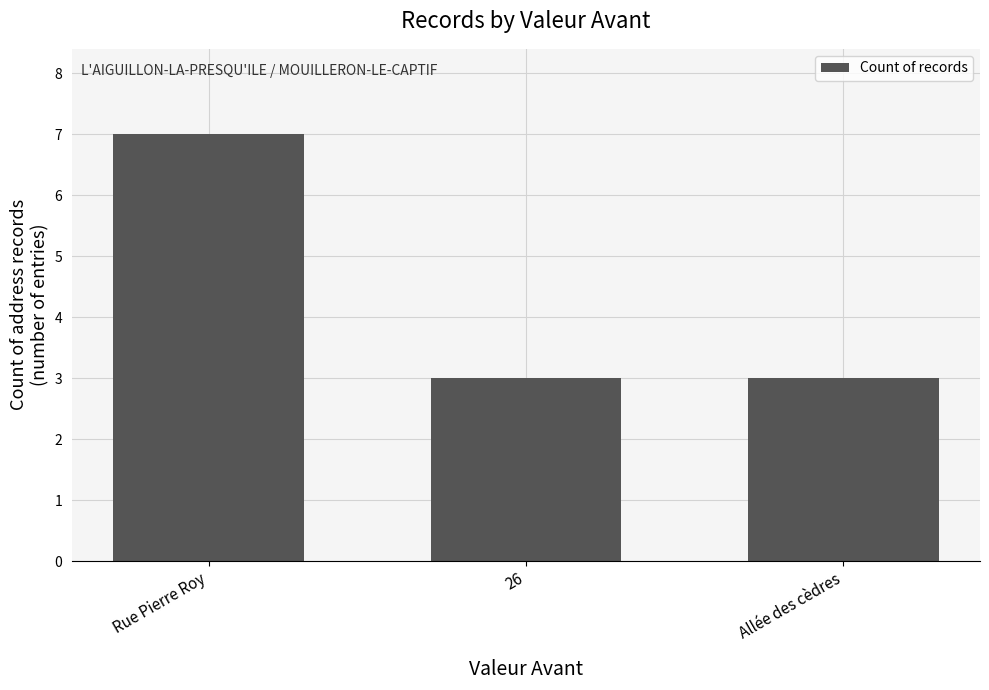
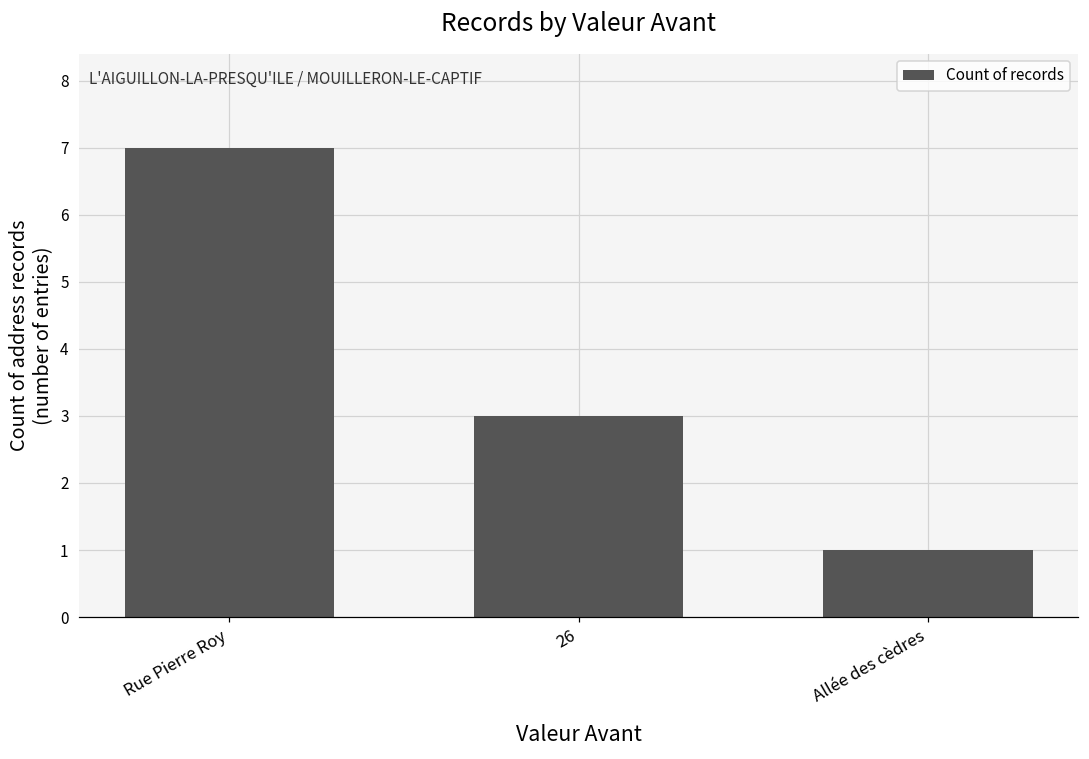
Allée des cèdres: 3 -> 1
